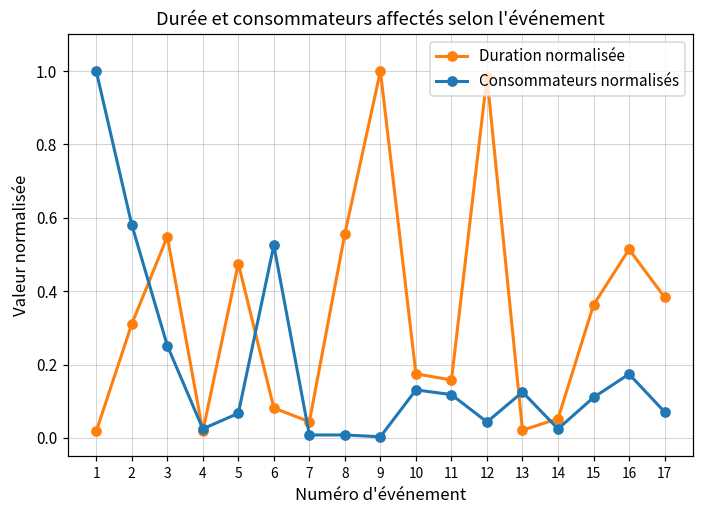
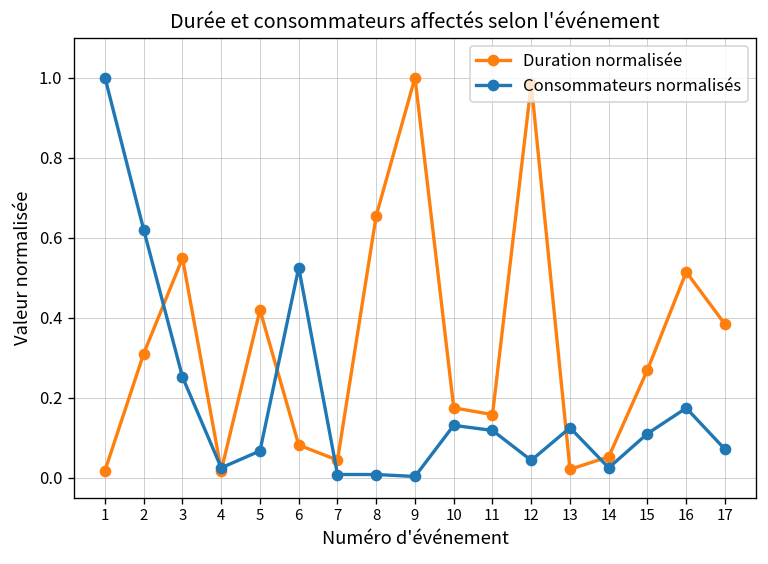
Consommateurs normalisés, 2: 0.58 -> 0.62
Duration normalisée, 5: 0.48 -> 0.42
Duration normalisée, 8: 0.56 -> 0.66
Duration normalisée, 15: 0.36 -> 0.27
